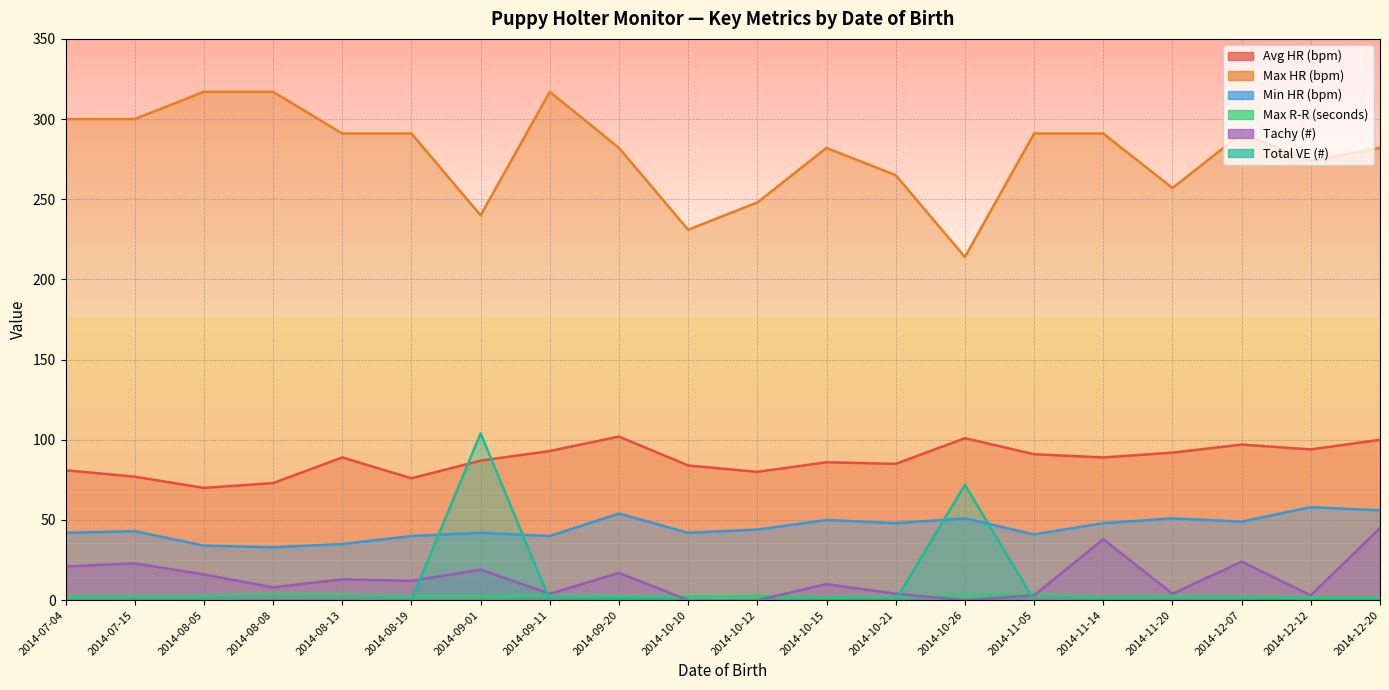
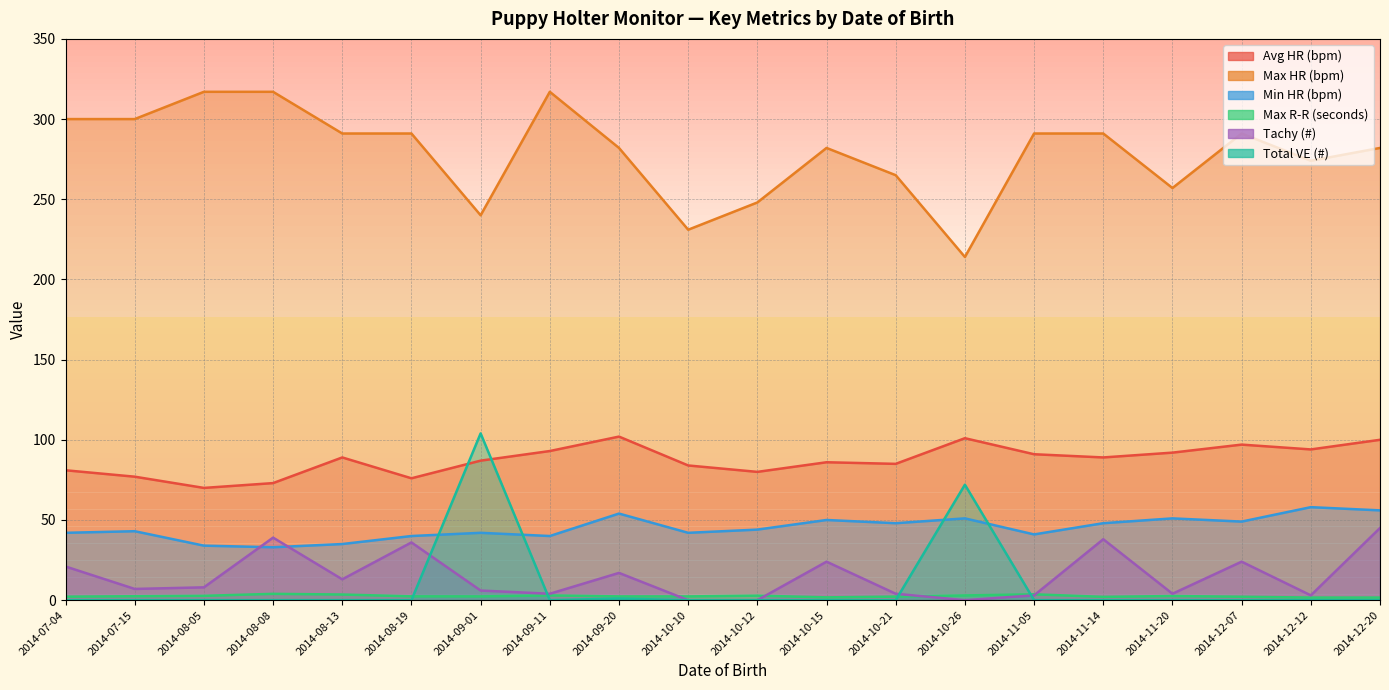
Tachy (#), 2014-07-15: 23 -> 7
Tachy (#), 2014-08-05: 16 -> 8
Tachy (#), 2014-08-08: 8 -> 39
Tachy (#), 2014-08-19: 12 -> 36
Tachy (#), 2014-09-01: 19 -> 6
Tachy (#), 2014-10-15: 10 -> 24
